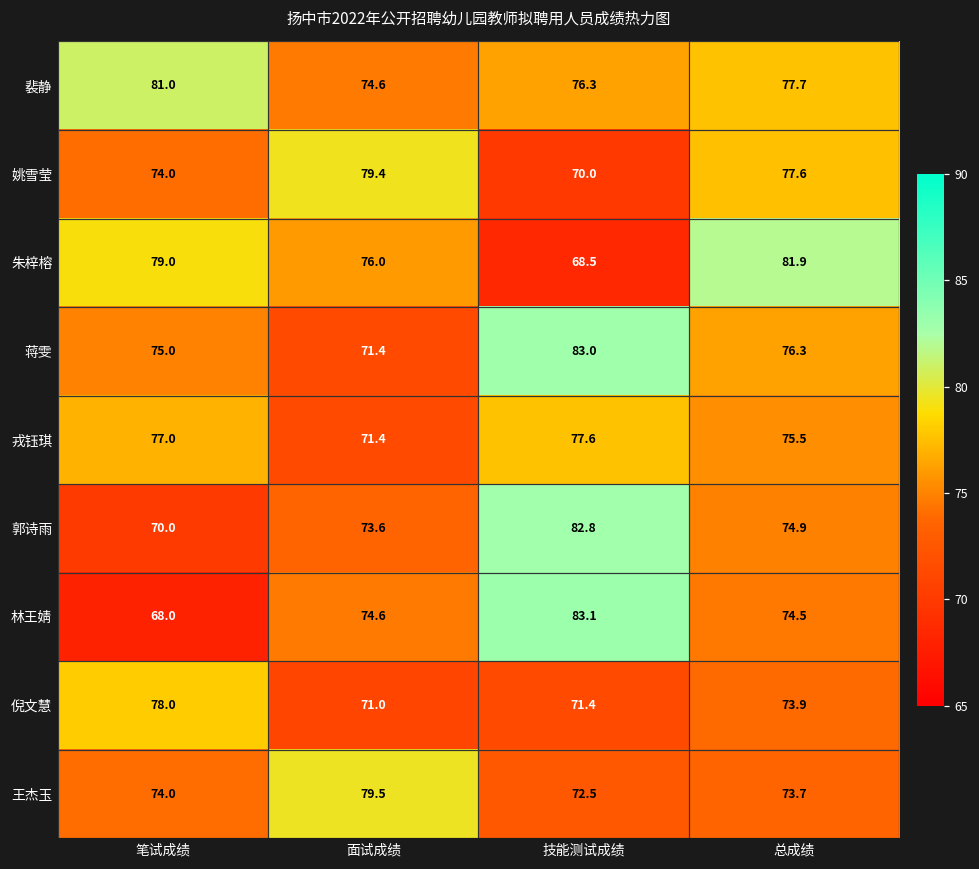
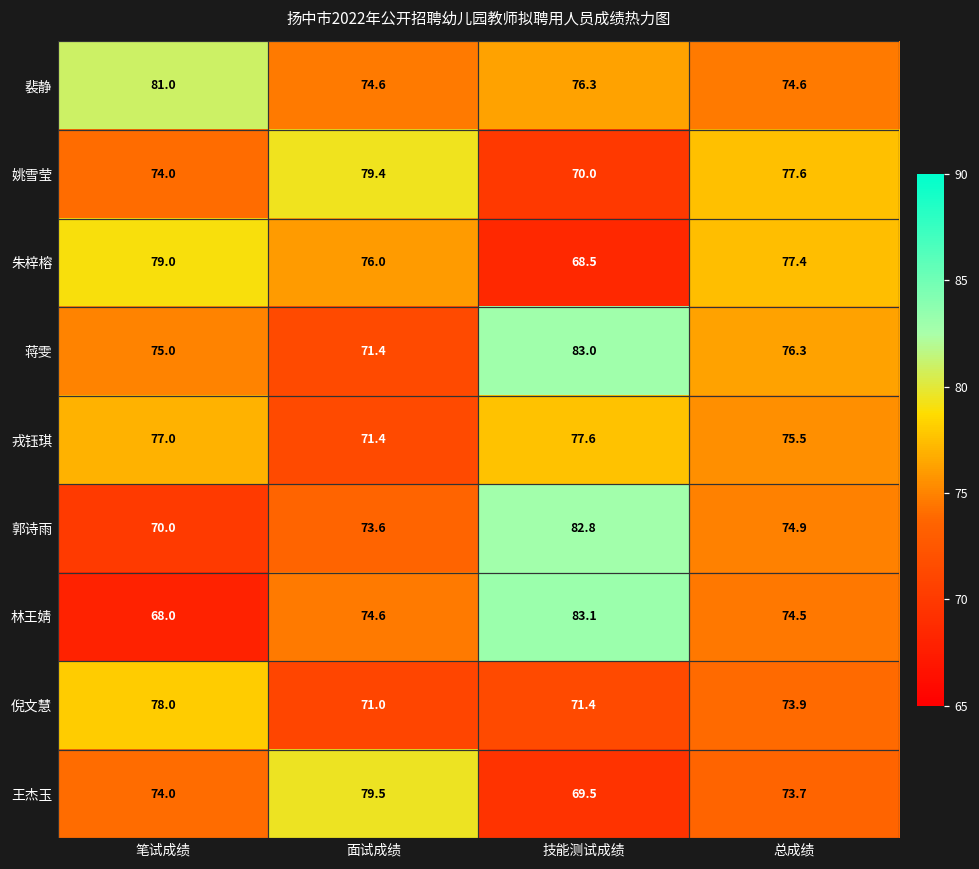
裴静, 总成绩: 77.7 -> 74.6
朱梓榕, 总成绩: 81.9 -> 77.4
王杰玉, 技能测试成绩: 72.5 -> 69.5
